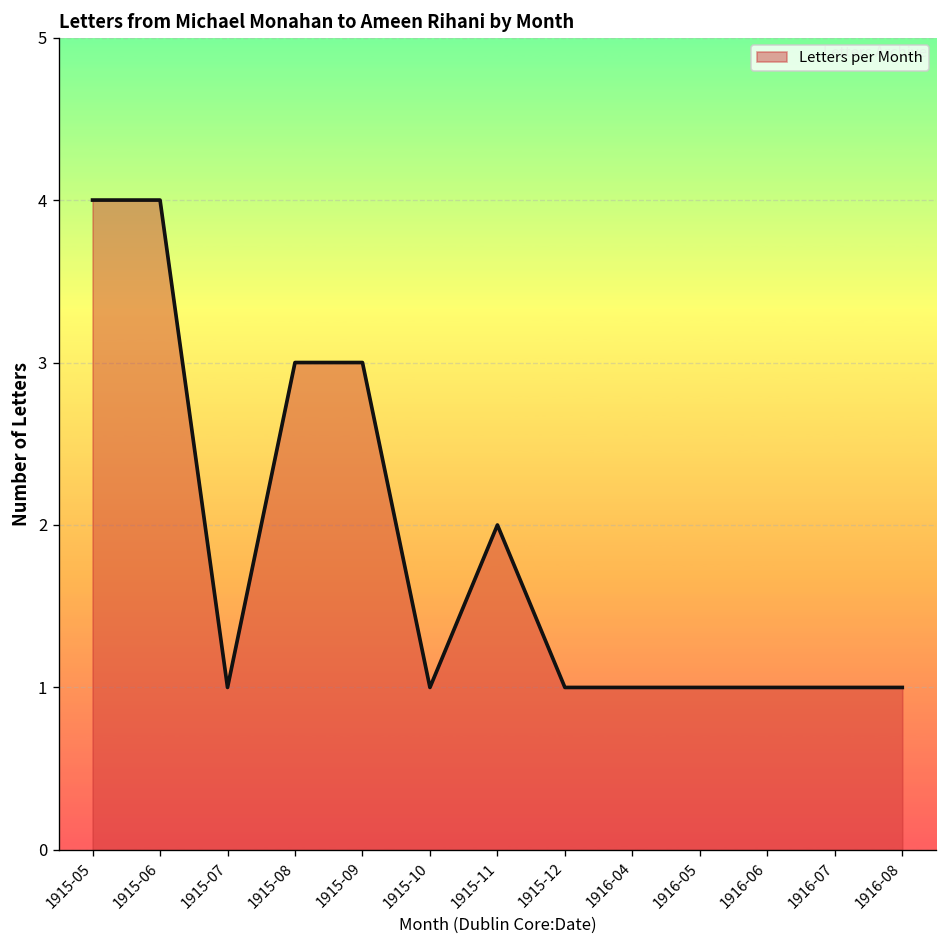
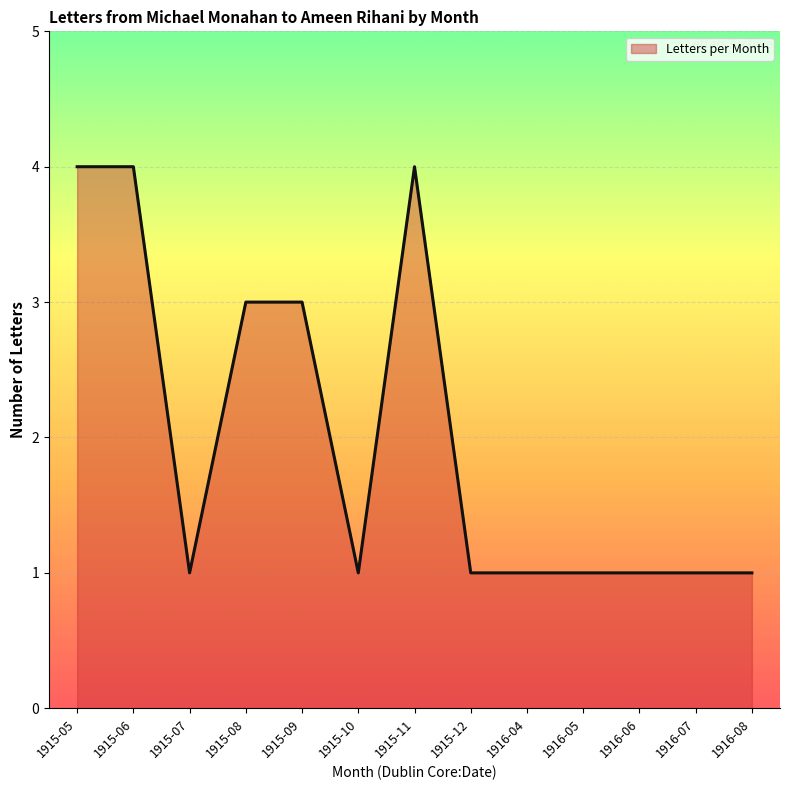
1915-11: 2 -> 4
